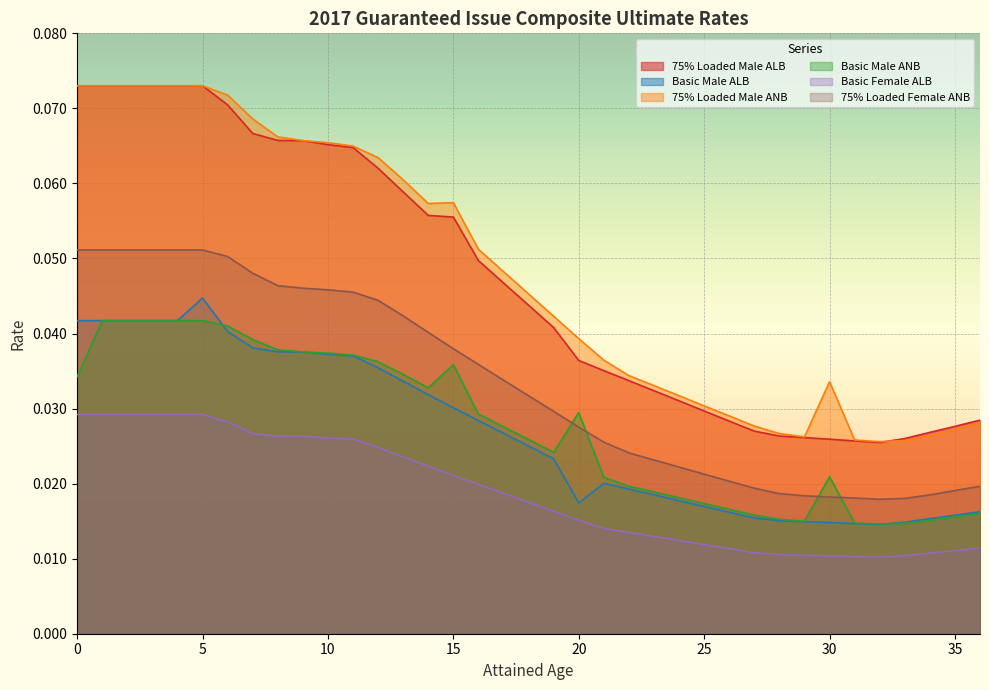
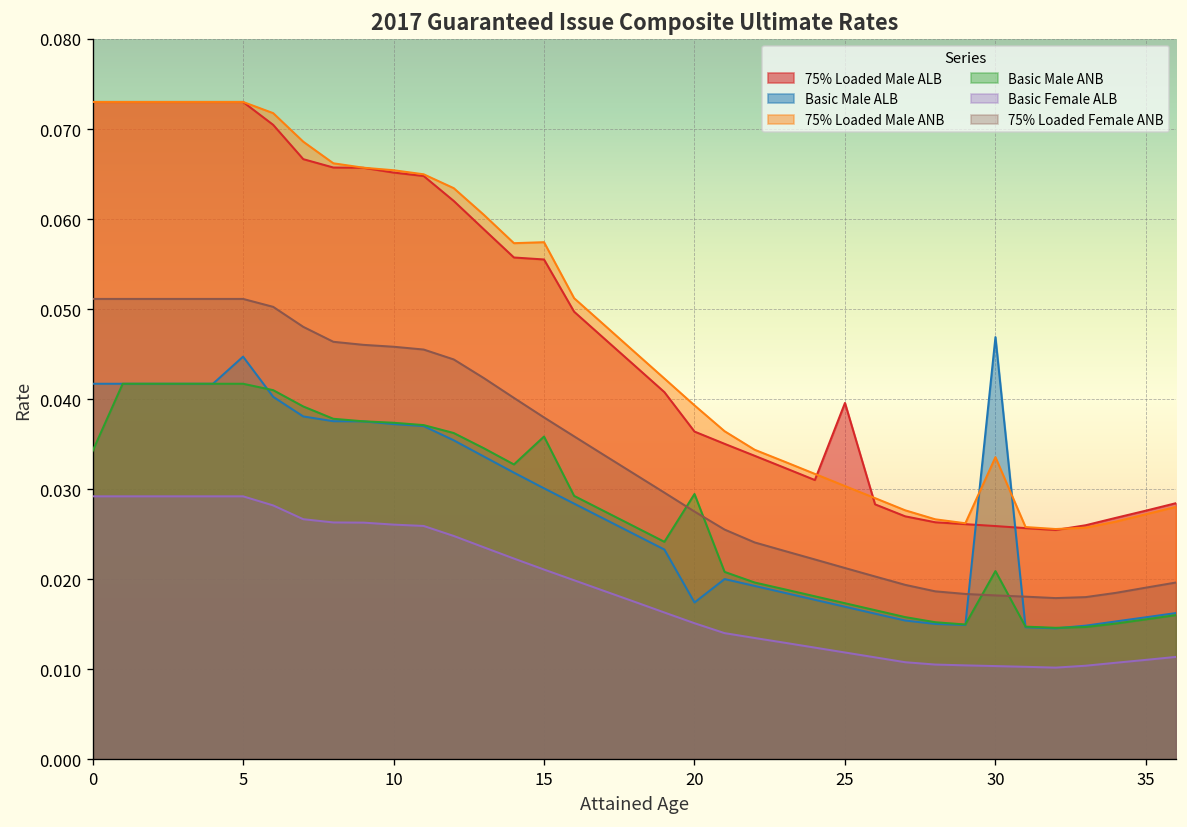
75% Loaded Male ALB, 25: 0.030 -> 0.040
Basic Male ALB, 30: 0.015 -> 0.047
